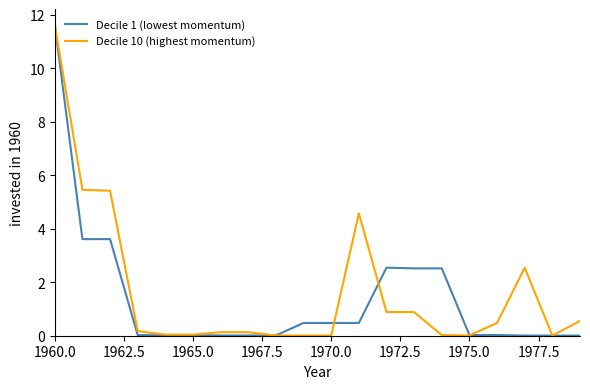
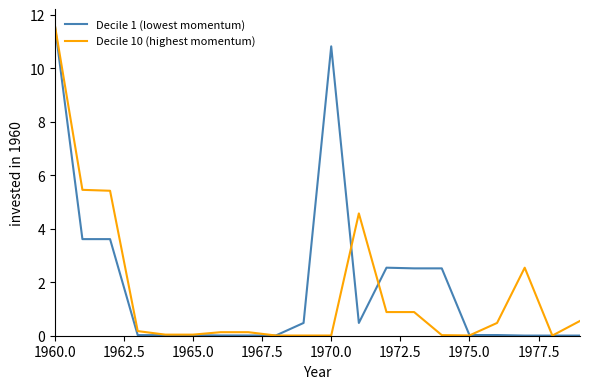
Decile 1 (lowest momentum), 1970.0: 0.5 -> 10.8
